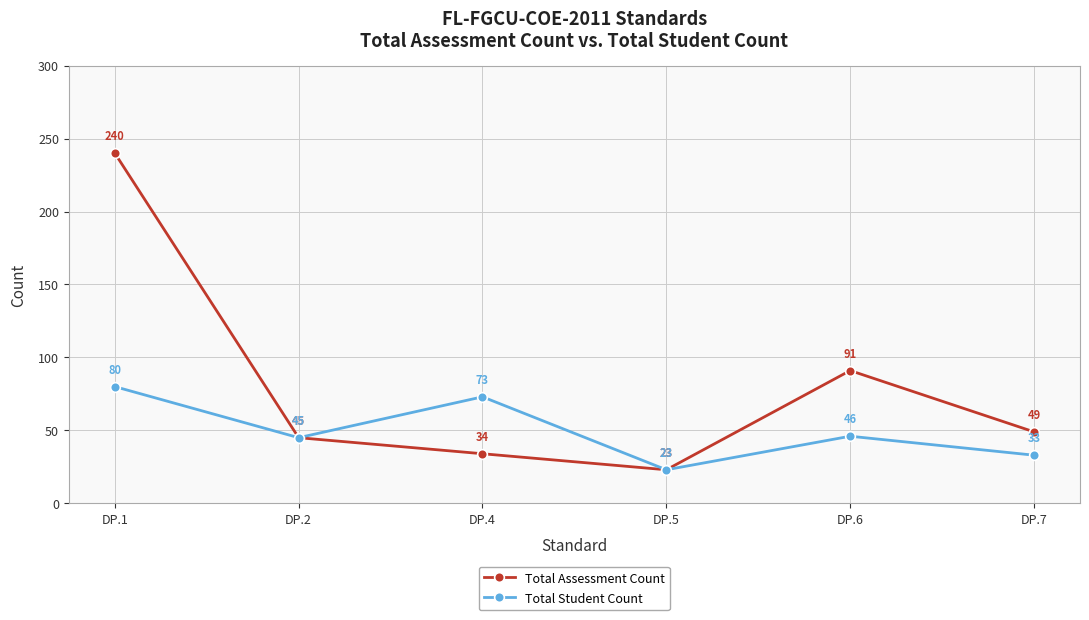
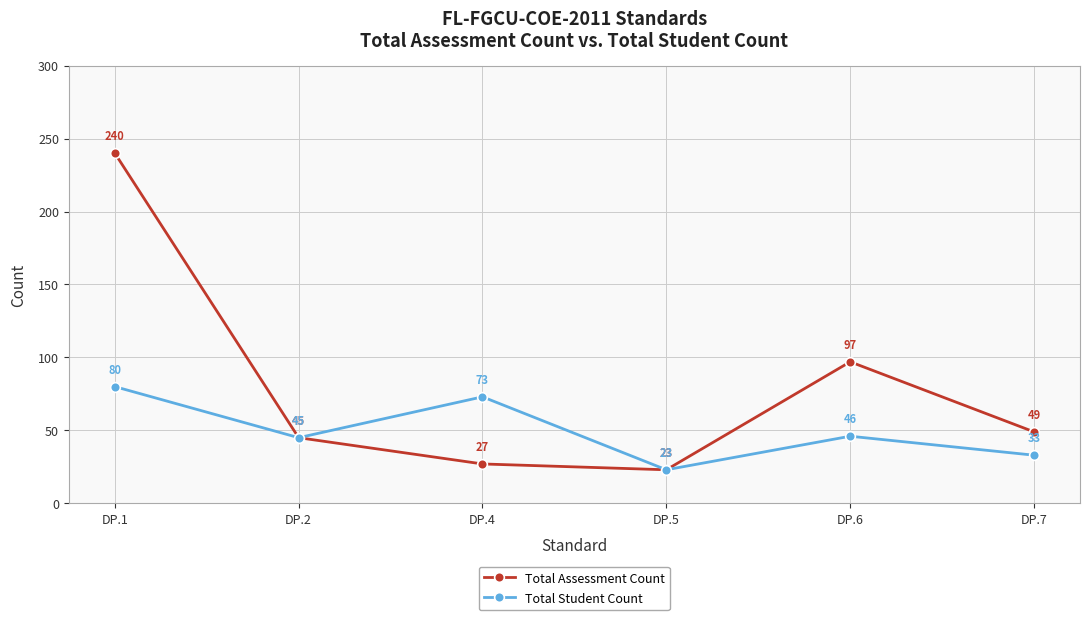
Total Assessment Count, DP.4: 34 -> 27
Total Assessment Count, DP.6: 91 -> 97
